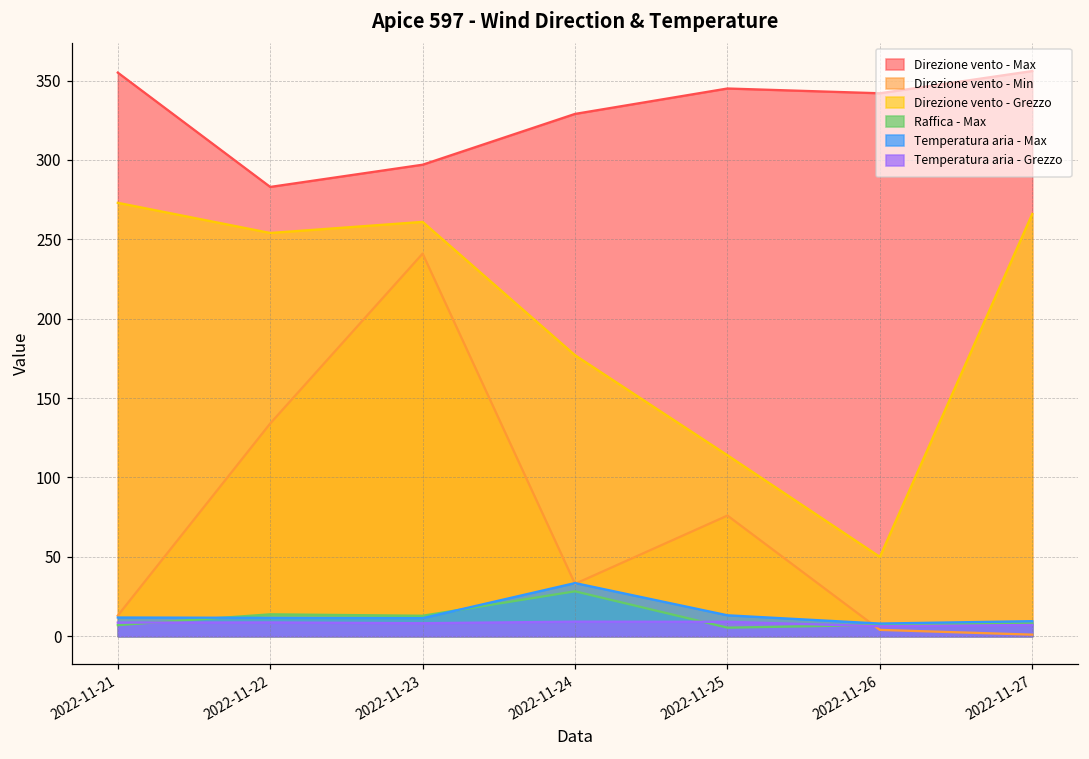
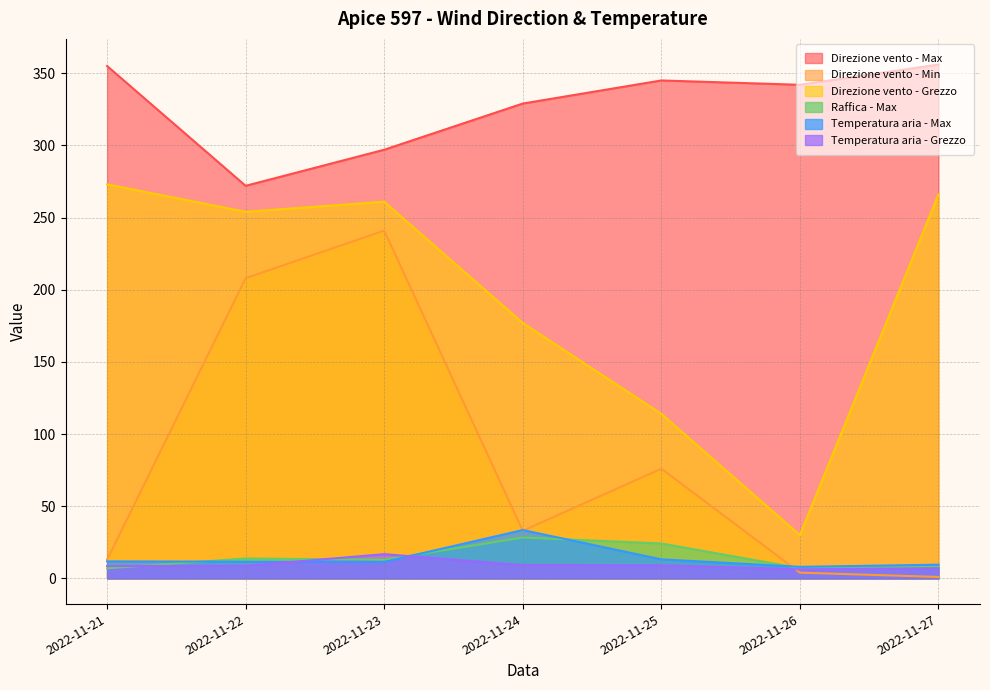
Direzione vento - Max, 2022-11-22: 283 -> 272
Direzione vento - Min, 2022-11-22: 134 -> 208
Temperatura aria - Grezzo, 2022-11-23: 8 -> 17
Raffica - Max, 2022-11-25: 5 -> 24
Direzione vento - Grezzo, 2022-11-26: 50 -> 30
